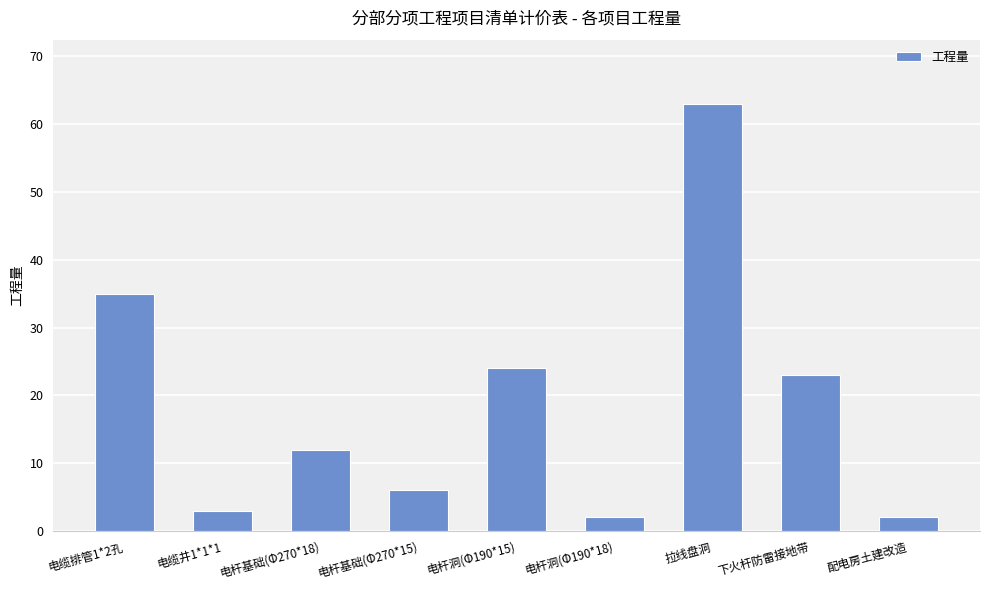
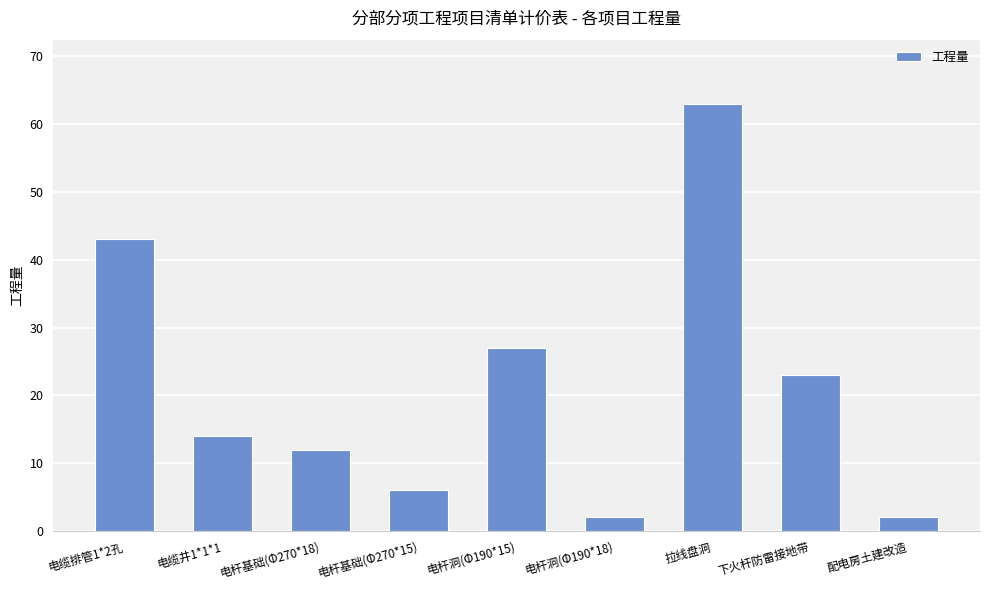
电缆排管1*2孔: 35 -> 43
电缆井1*1*1: 3 -> 14
电杆洞(Φ190*15): 24 -> 27
